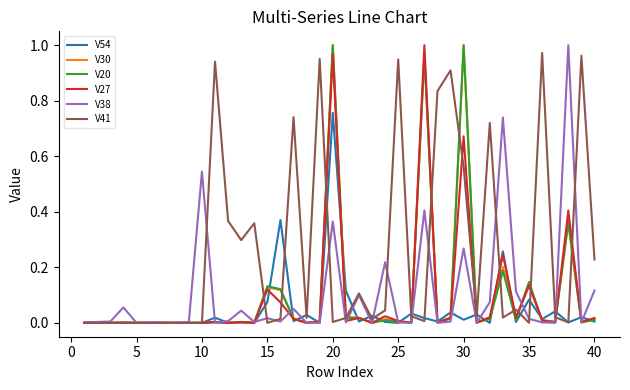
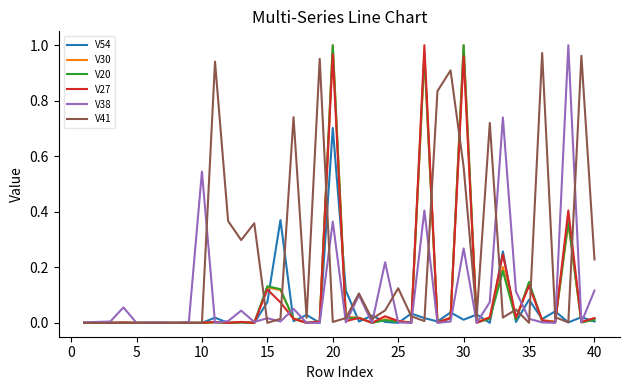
V54, 20: 0.76 -> 0.70
V41, 25: 0.95 -> 0.12
V27, 30: 0.67 -> 0.96
